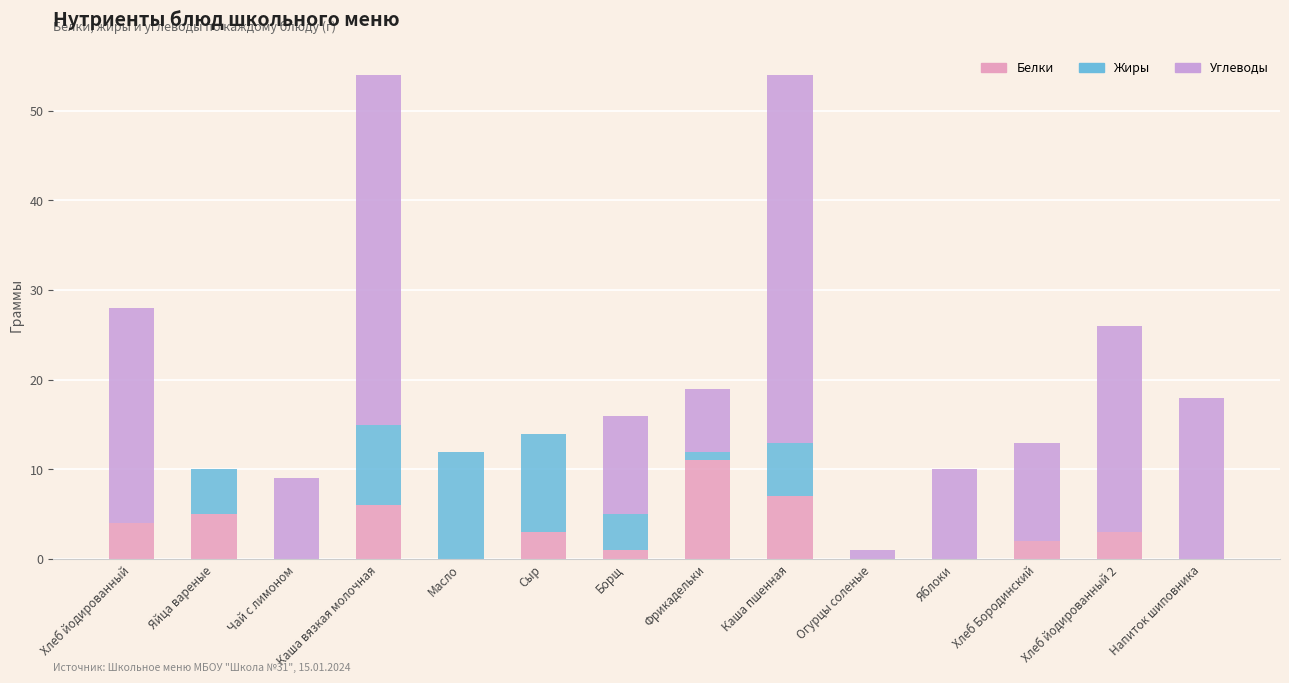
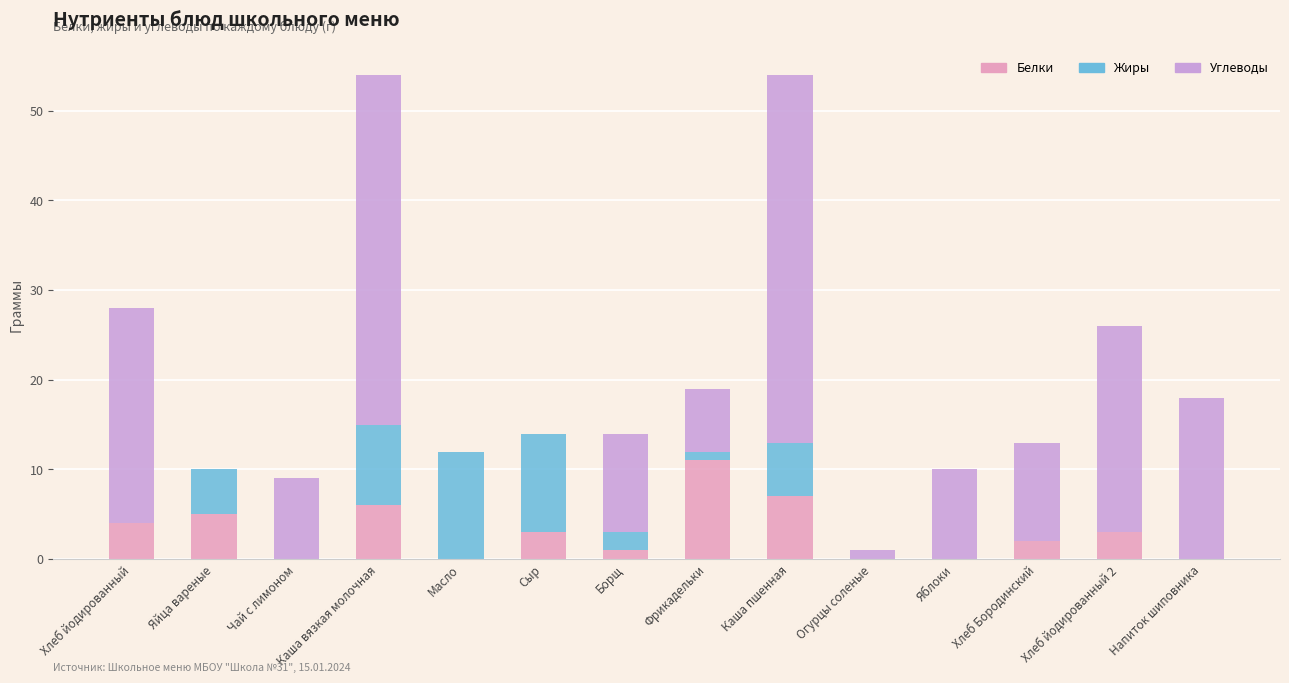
Жиры, Борщ: 4 -> 2
